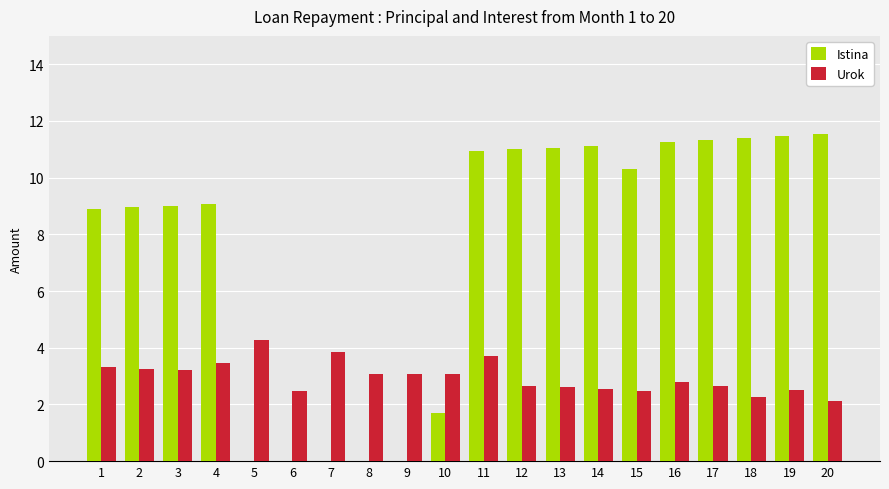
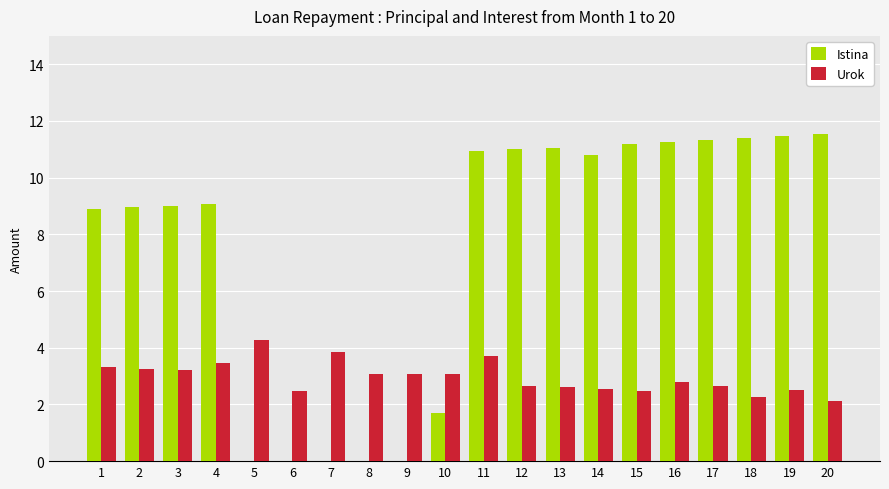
Istina, 14: 11.1 -> 10.8
Istina, 15: 10.3 -> 11.2
